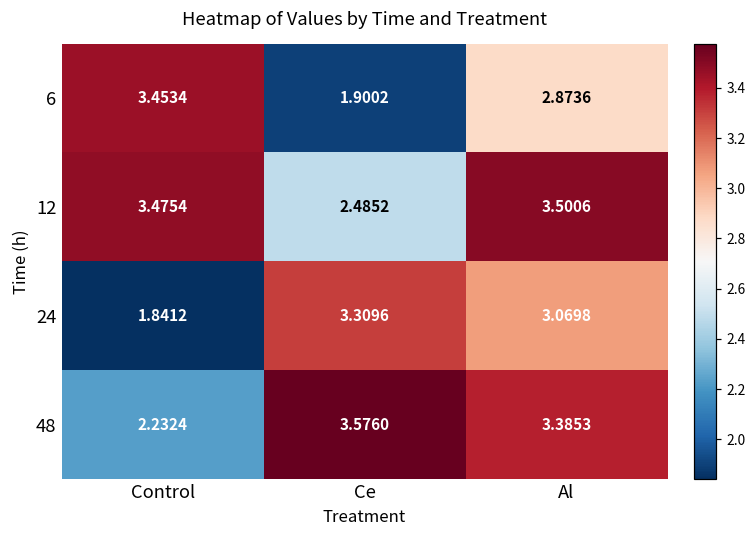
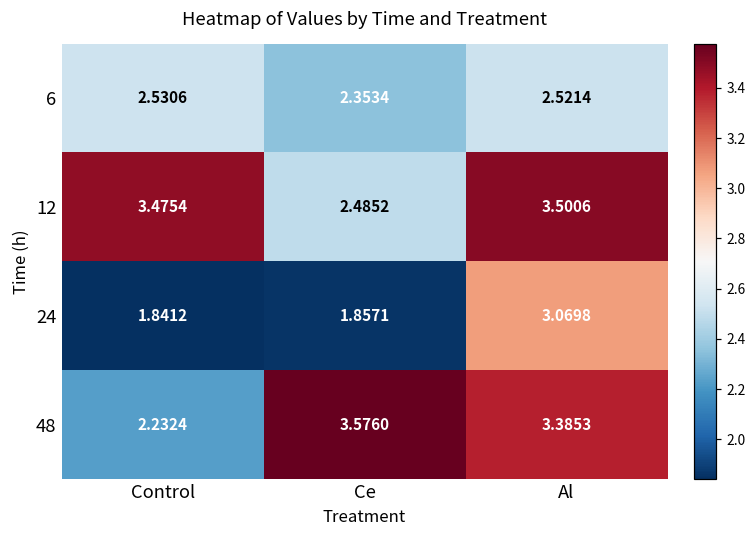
6, Control: 3.4534 -> 2.5306
6, Ce: 1.9002 -> 2.3534
6, Al: 2.8736 -> 2.5214
24, Ce: 3.3096 -> 1.8571
